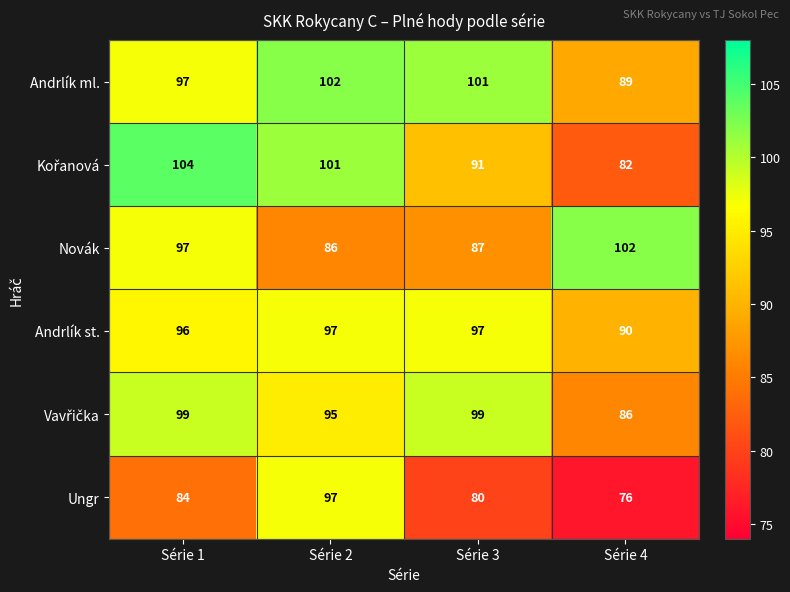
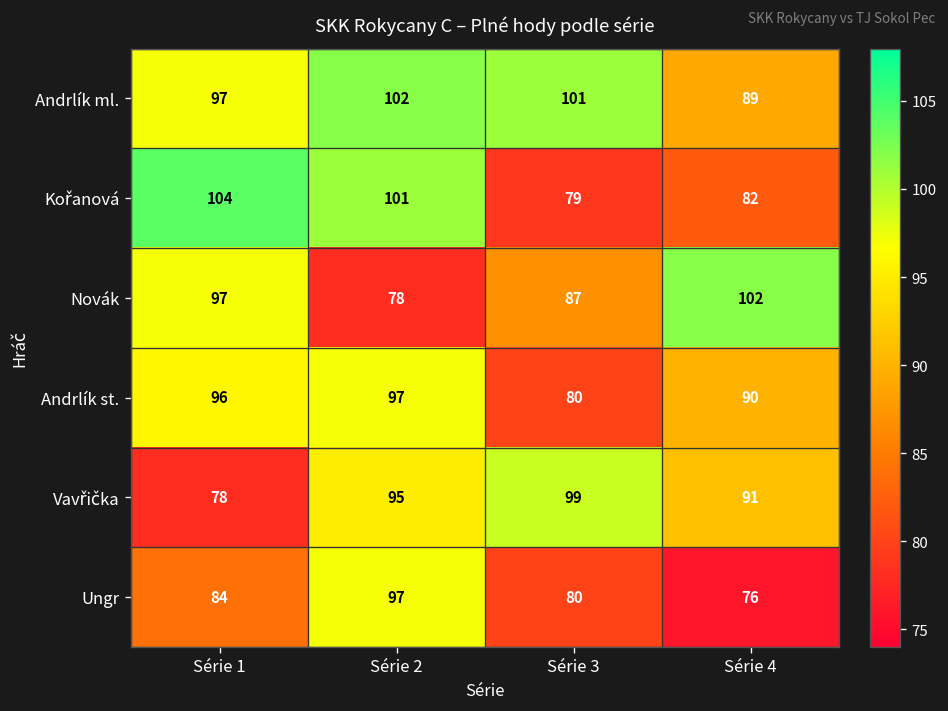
Kořanová, Série 3: 91 -> 79
Novák, Série 2: 86 -> 78
Andrlík st., Série 3: 97 -> 80
Vavřička, Série 1: 99 -> 78
Vavřička, Série 4: 86 -> 91
